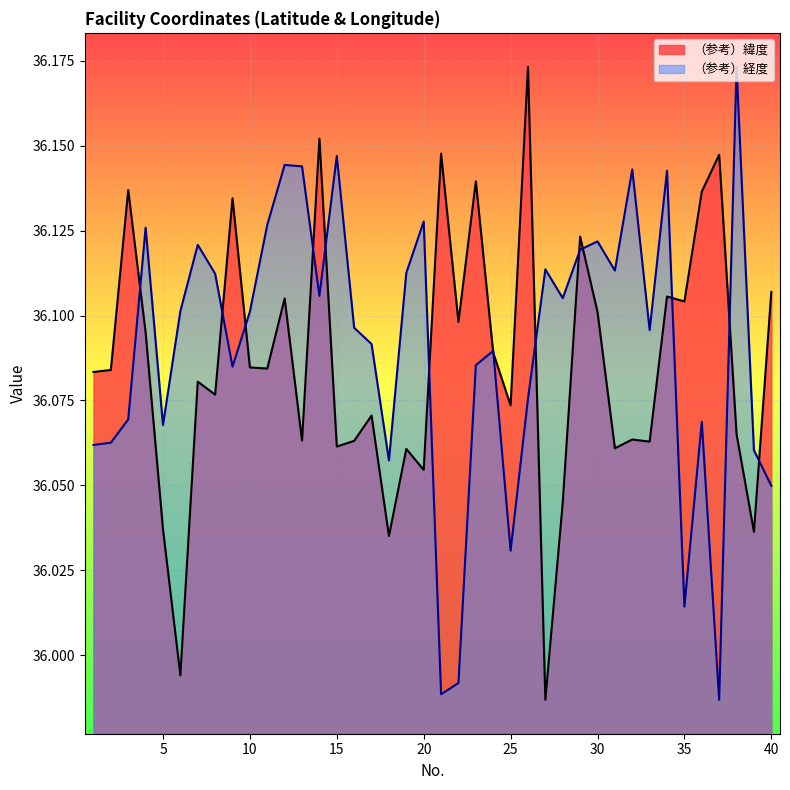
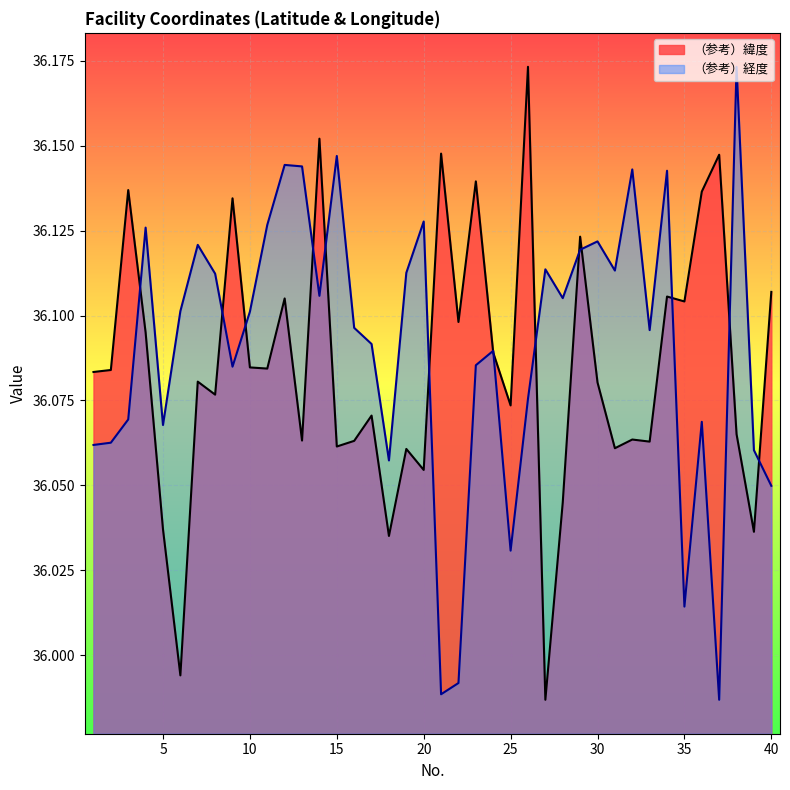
（参考）緯度, 30: 36.101 -> 36.080
